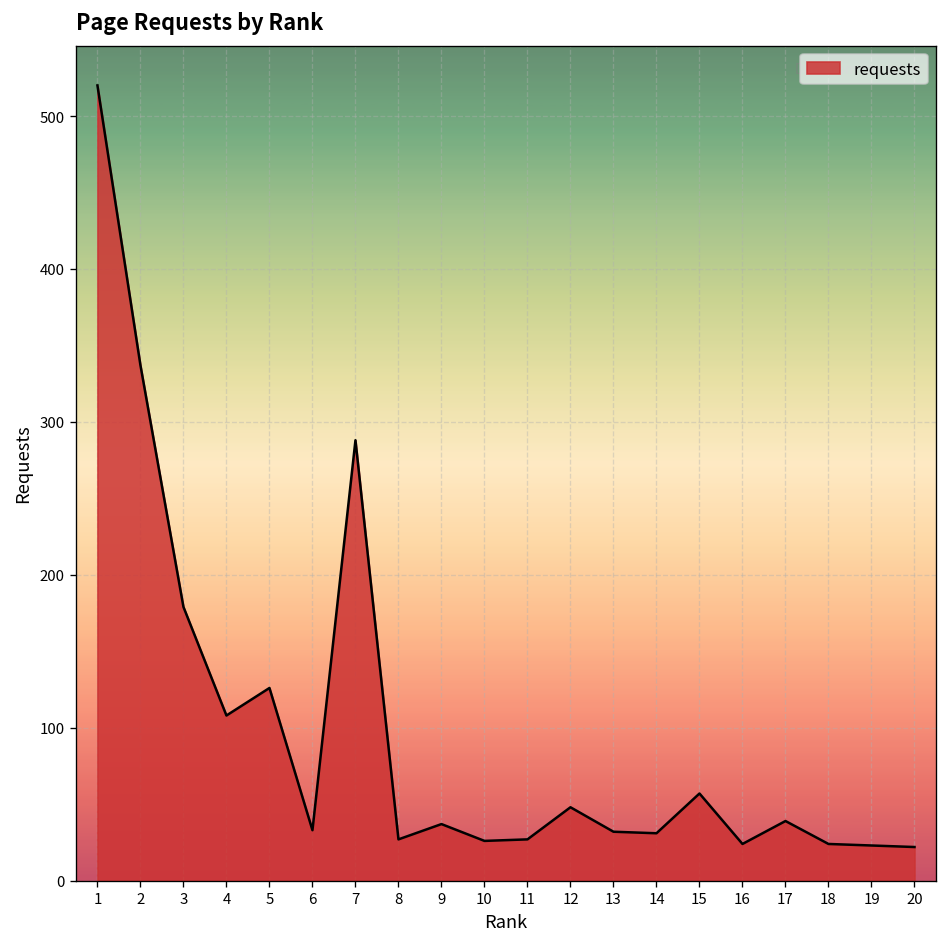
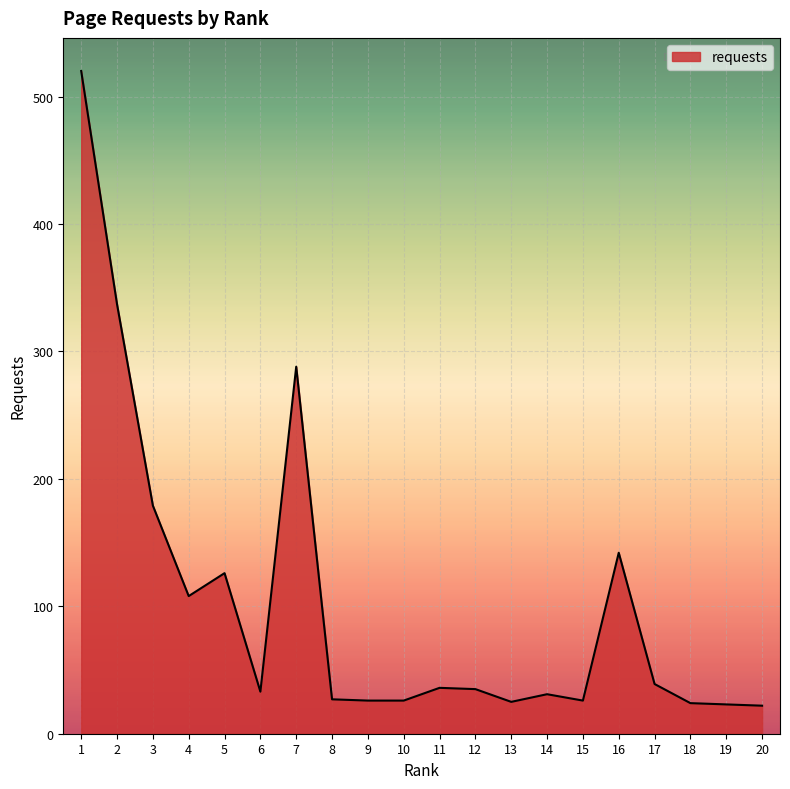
9: 37 -> 26
11: 27 -> 36
12: 48 -> 35
13: 32 -> 25
15: 57 -> 26
16: 24 -> 142
